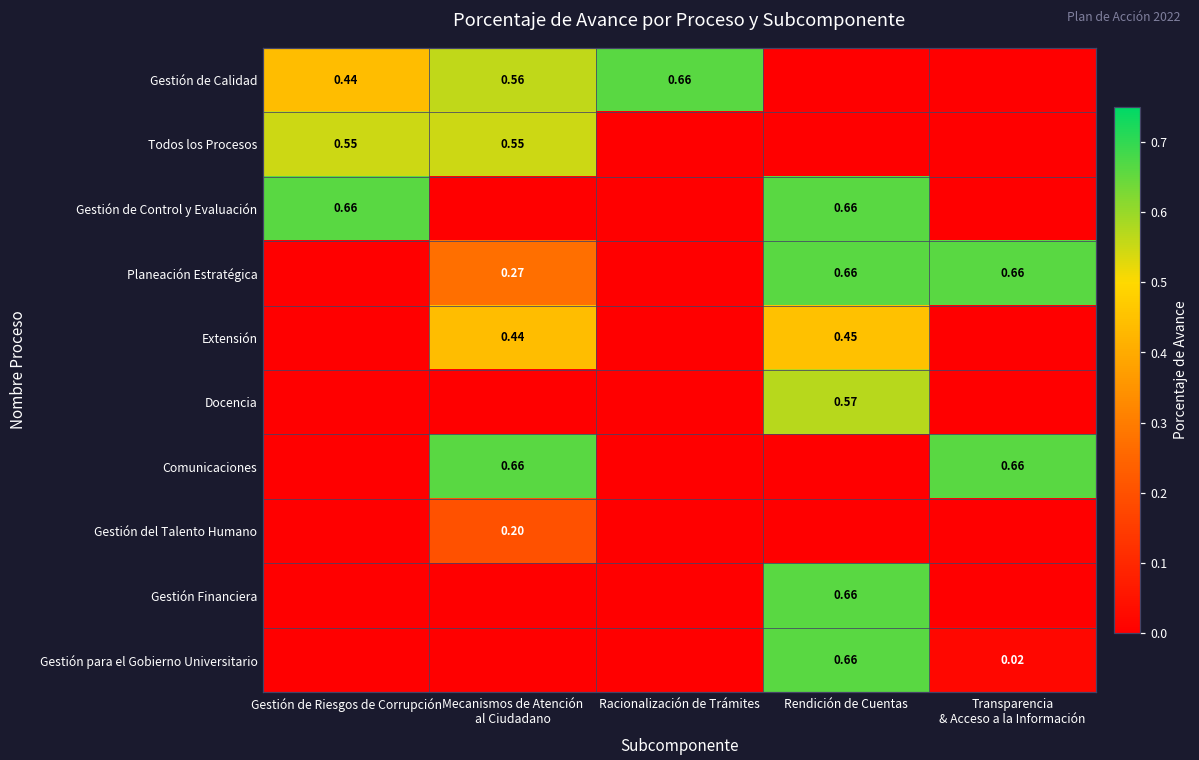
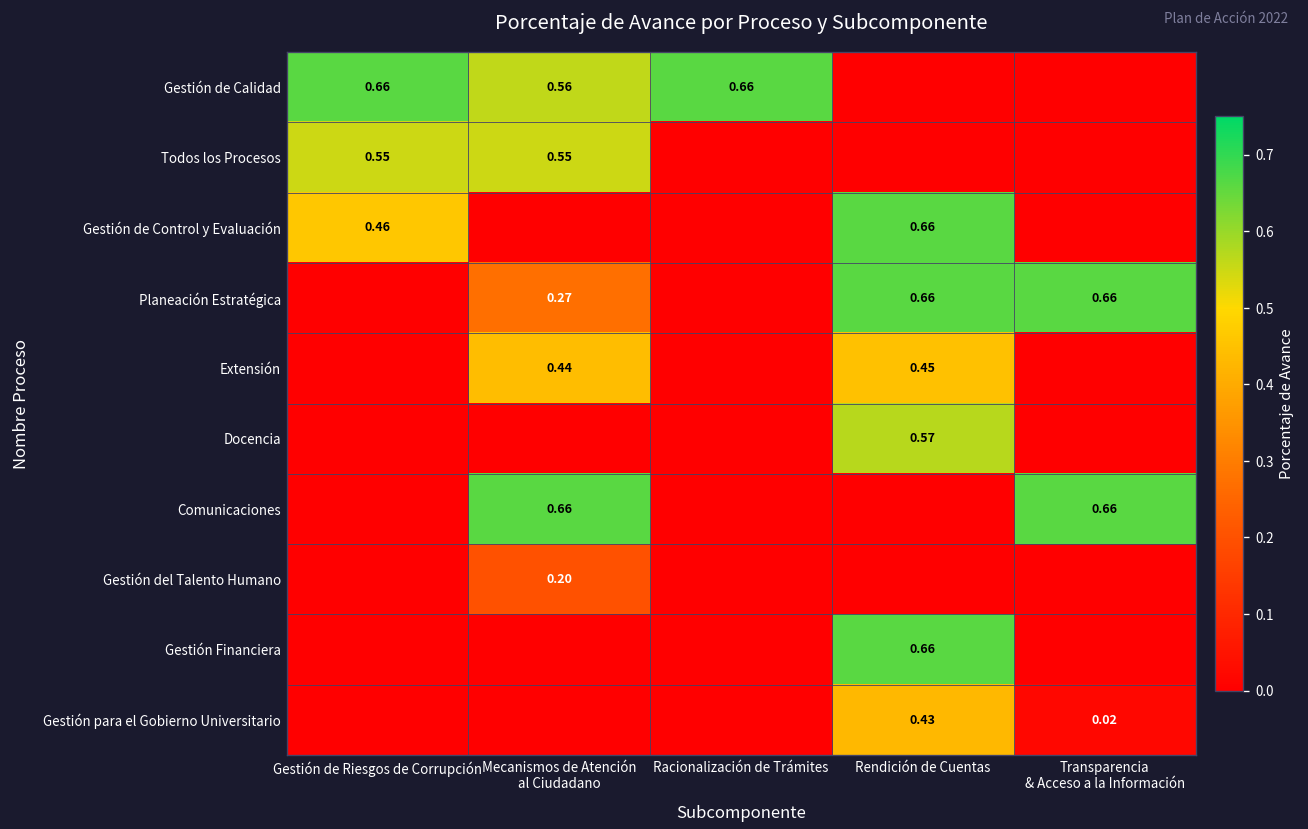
Gestión de Calidad, Gestión de Riesgos de Corrupción: 0.44 -> 0.66
Gestión de Control y Evaluación, Gestión de Riesgos de Corrupción: 0.66 -> 0.46
Gestión para el Gobierno Universitario, Rendición de Cuentas: 0.66 -> 0.43
